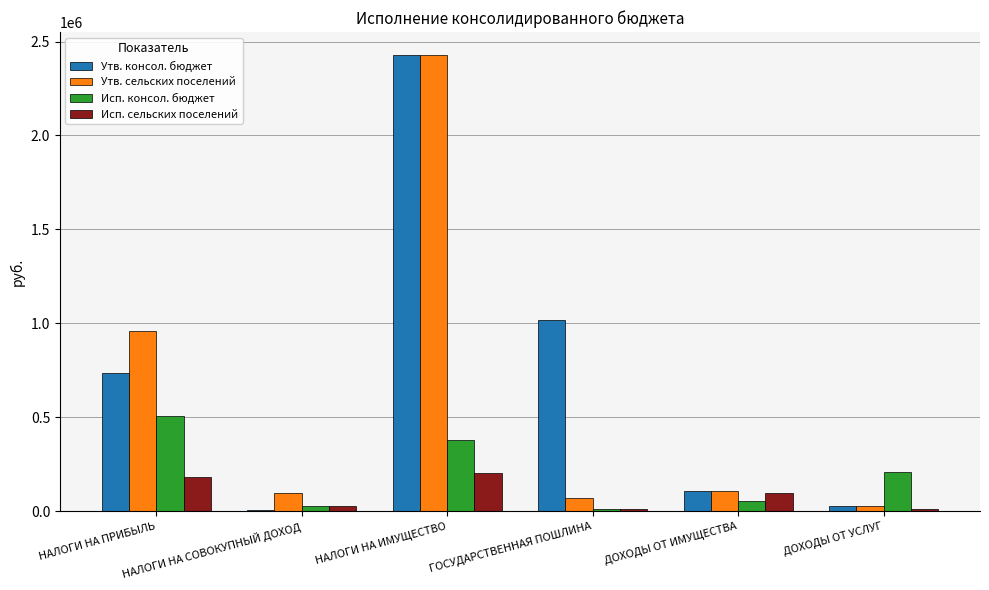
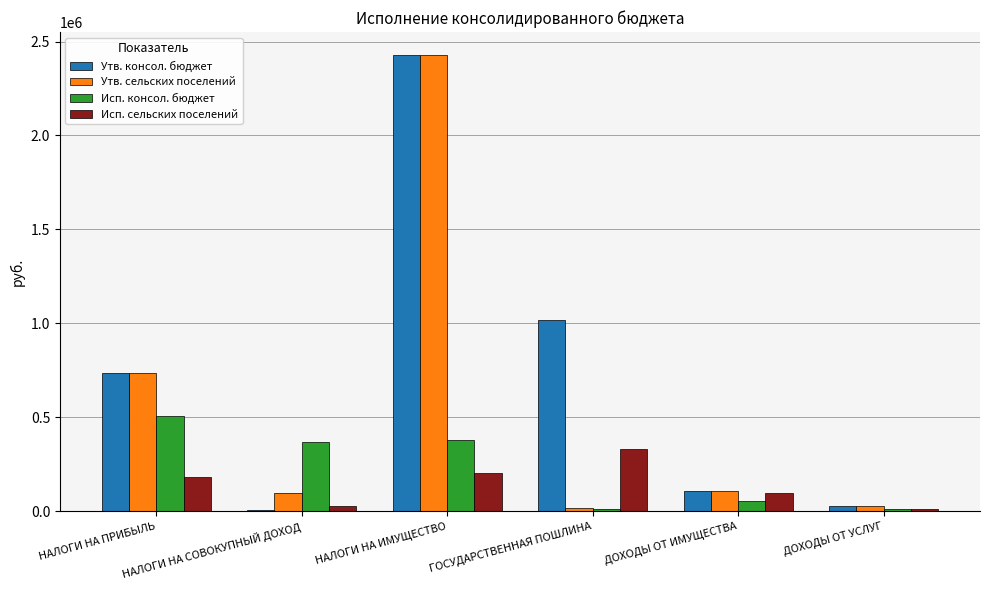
Утв. сельских поселений, НАЛОГИ НА ПРИБЫЛЬ: 960000 -> 740000
Исп. консол. бюджет, НАЛОГИ НА СОВОКУПНЫЙ ДОХОД: 30000 -> 370000
Утв. сельских поселений, ГОСУДАРСТВЕННАЯ ПОШЛИНА: 70000 -> 20000
Исп. сельских поселений, ГОСУДАРСТВЕННАЯ ПОШЛИНА: 10000 -> 330000
Исп. консол. бюджет, ДОХОДЫ ОТ УСЛУГ: 210000 -> 10000
